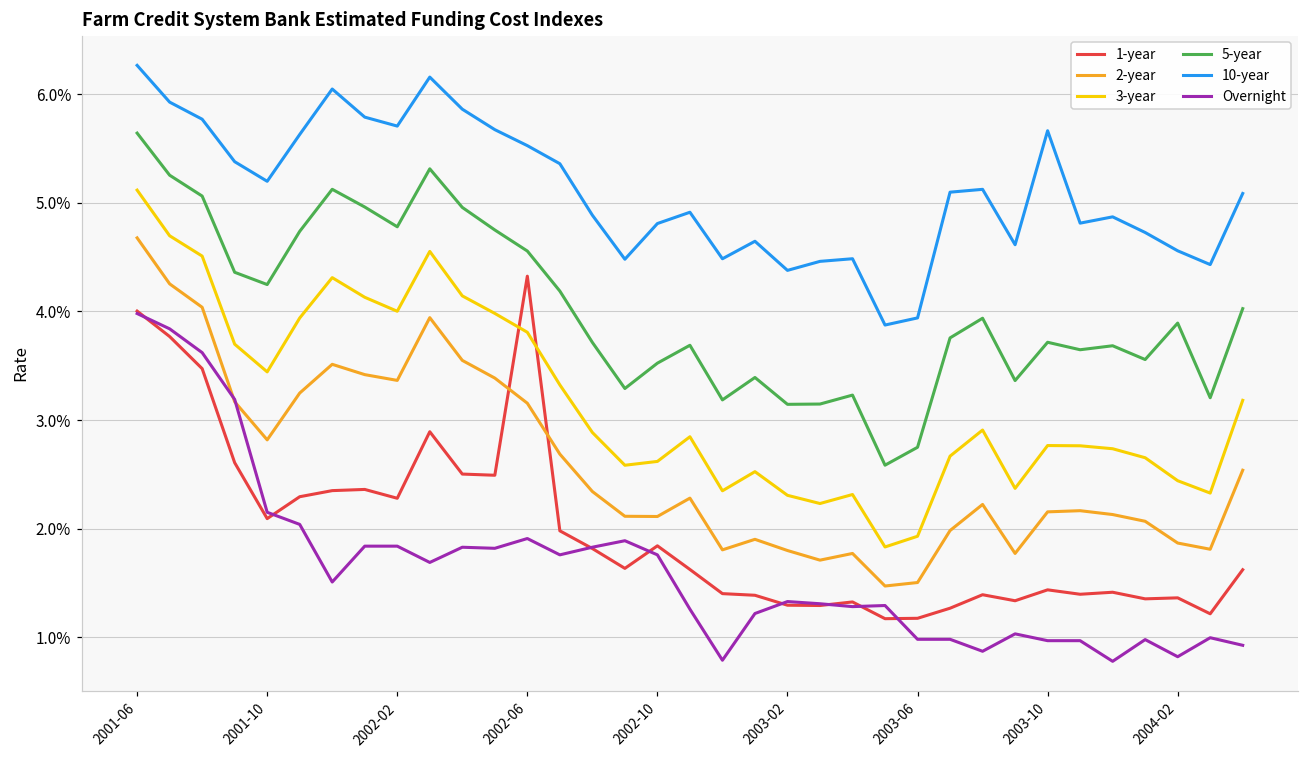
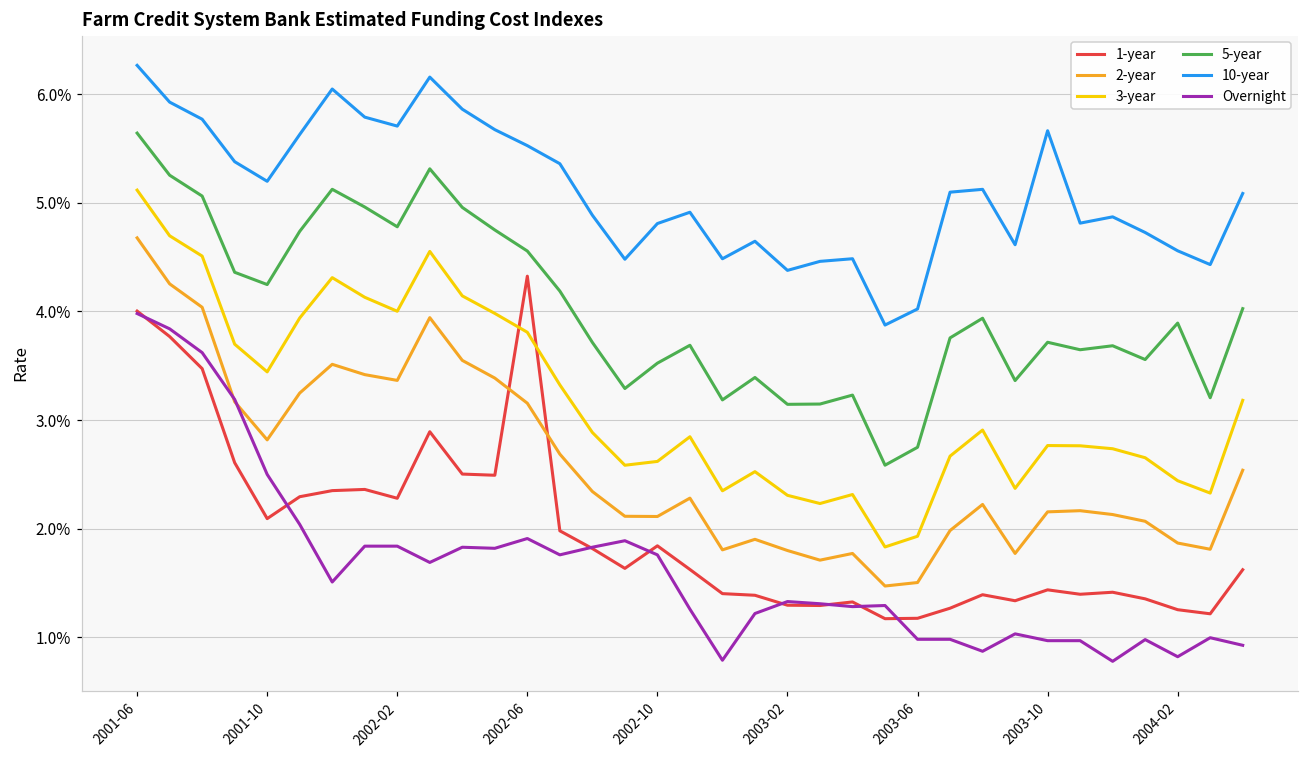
Overnight, 2001-10: 2.2% -> 2.5%
10-year, 2003-06: 3.9% -> 4.0%
1-year, 2004-02: 1.4% -> 1.3%
